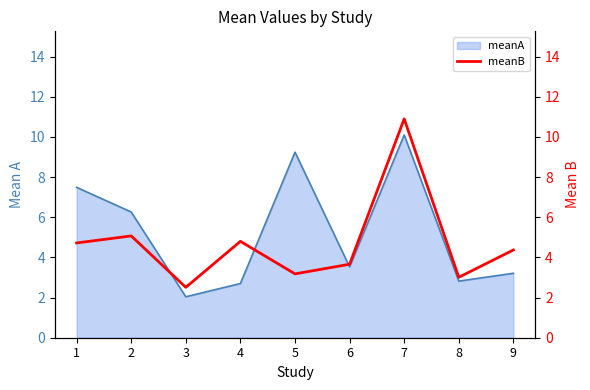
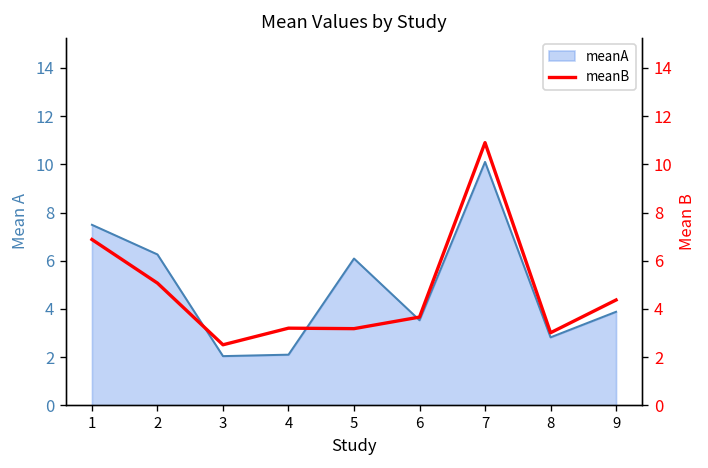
meanA, 4: 2.7 -> 2.1
meanA, 5: 9.2 -> 6.1
meanA, 9: 3.2 -> 3.9
meanB, 1: 4.7 -> 6.9
meanB, 4: 4.8 -> 3.2
